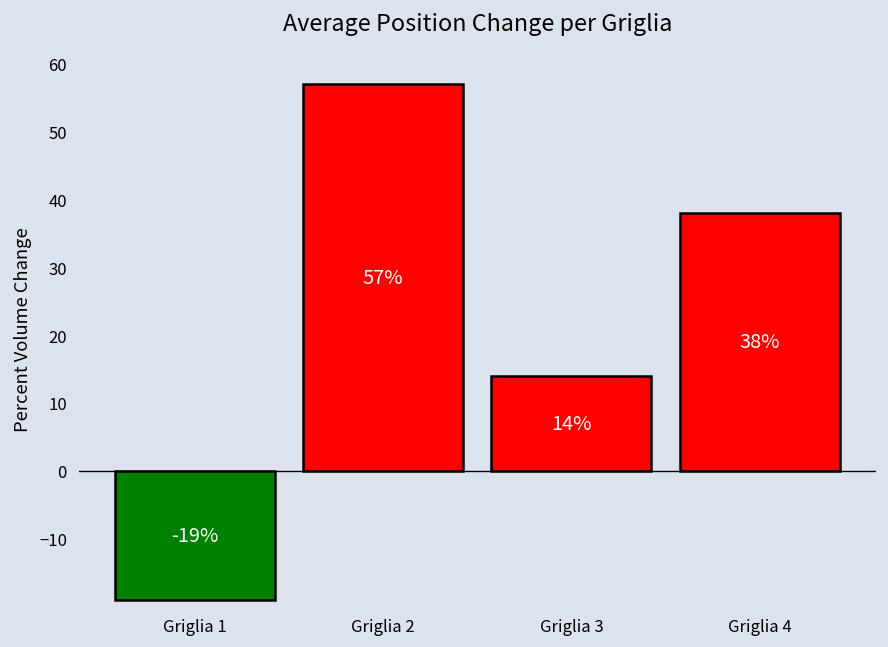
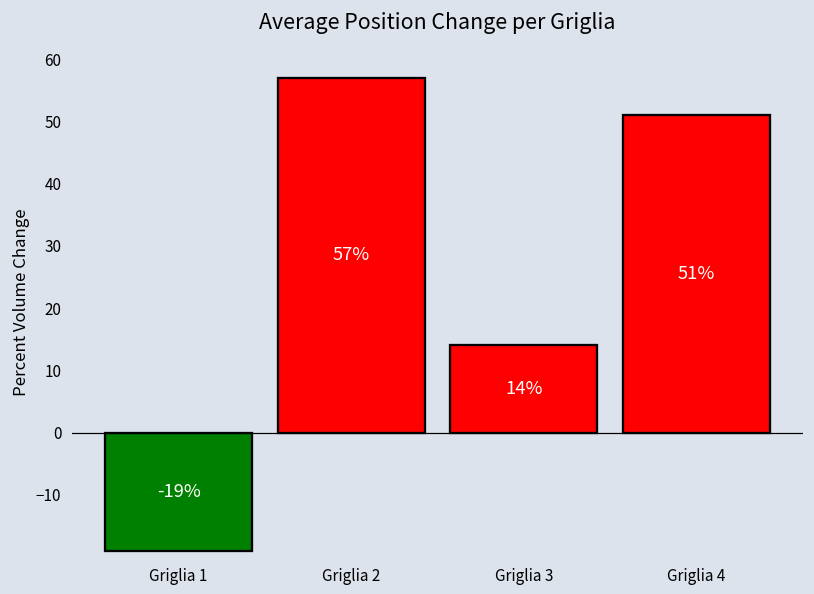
Griglia 4: 38% -> 51%
